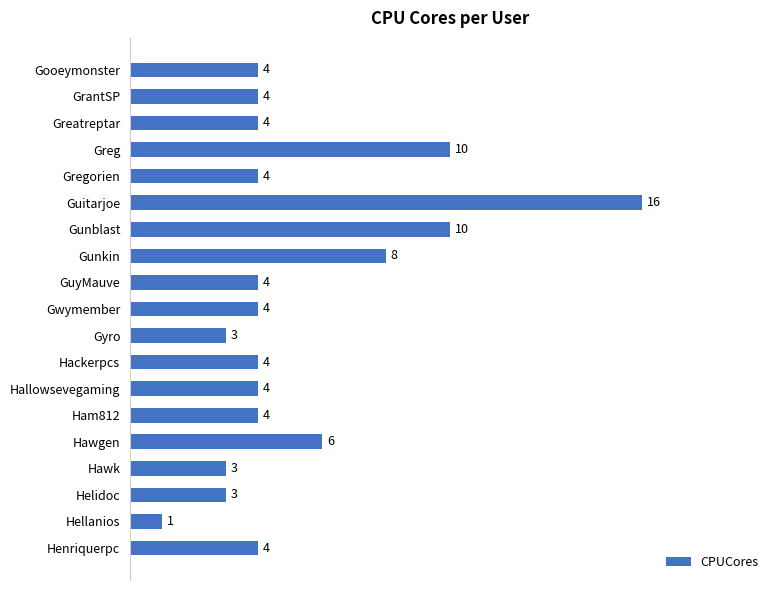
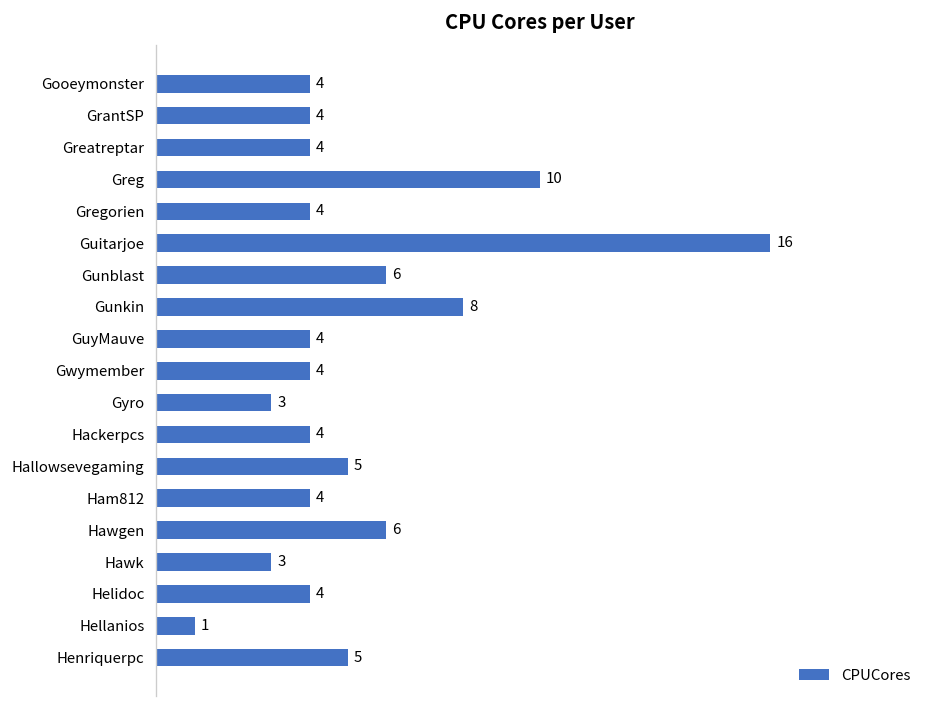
Gunblast: 10 -> 6
Hallowsevegaming: 4 -> 5
Helidoc: 3 -> 4
Henriquerpc: 4 -> 5
